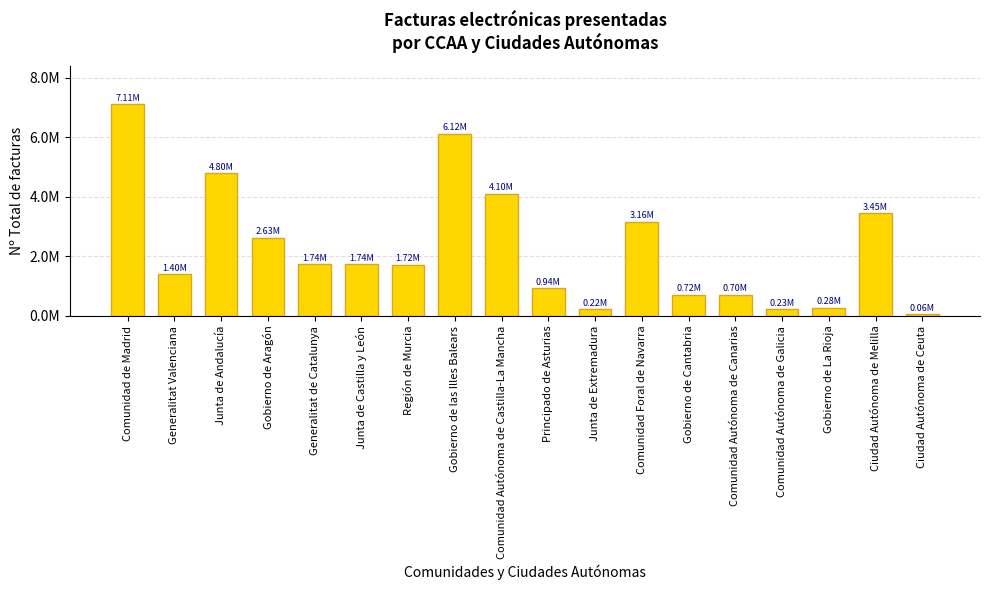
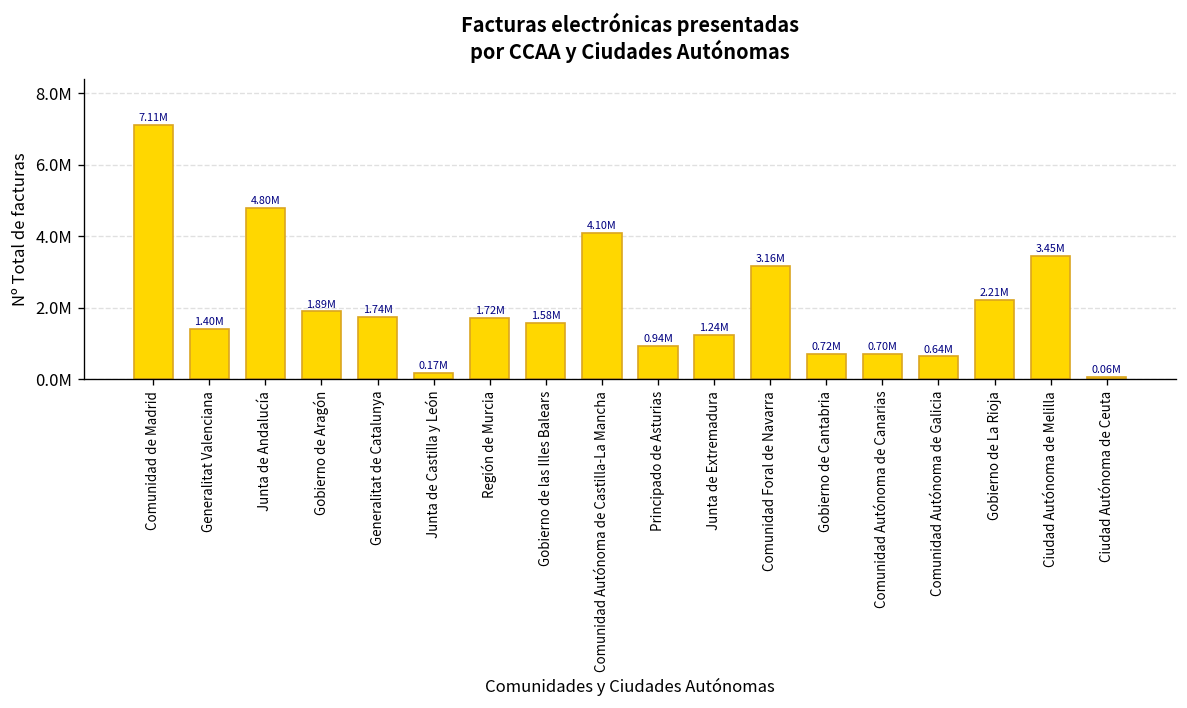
Gobierno de Aragón: 2.63M -> 1.89M
Junta de Castilla y León: 1.74M -> 0.17M
Gobierno de las Illes Balears: 6.12M -> 1.58M
Junta de Extremadura: 0.22M -> 1.24M
Comunidad Autónoma de Galicia: 0.23M -> 0.64M
Gobierno de La Rioja: 0.28M -> 2.21M
